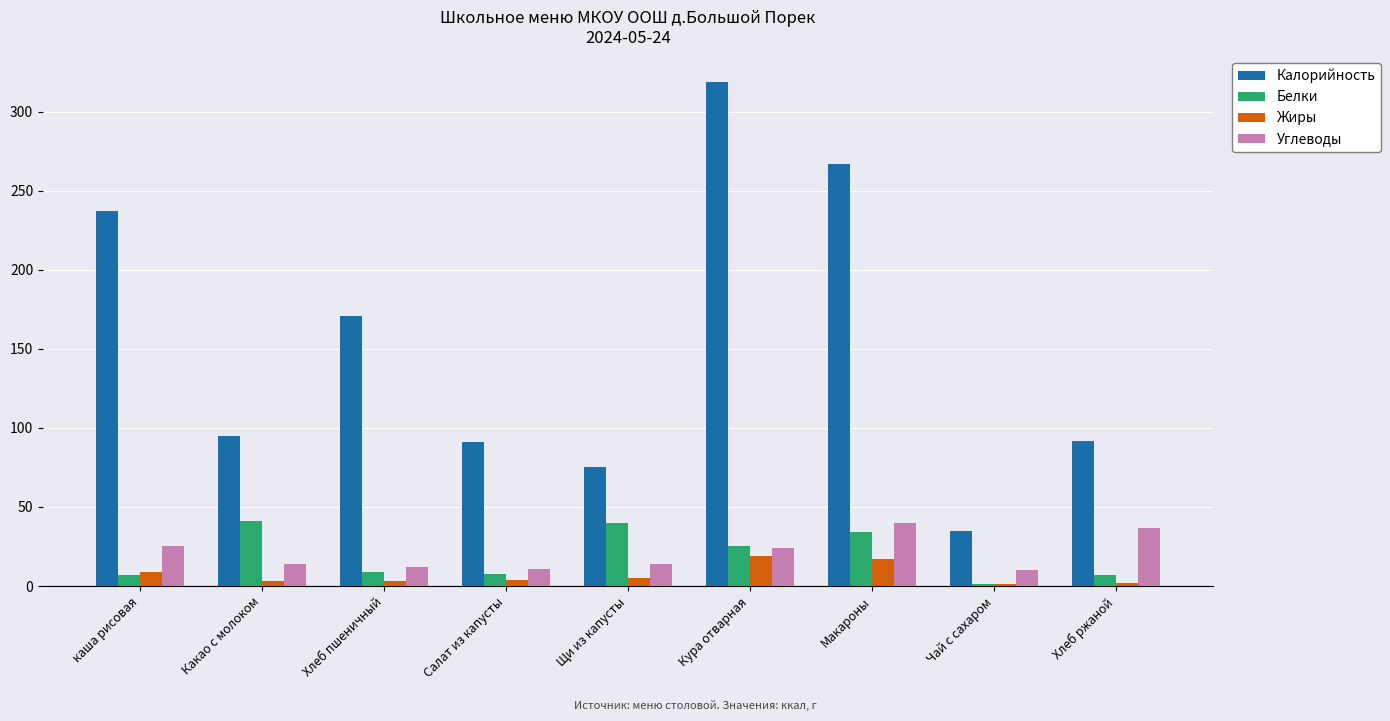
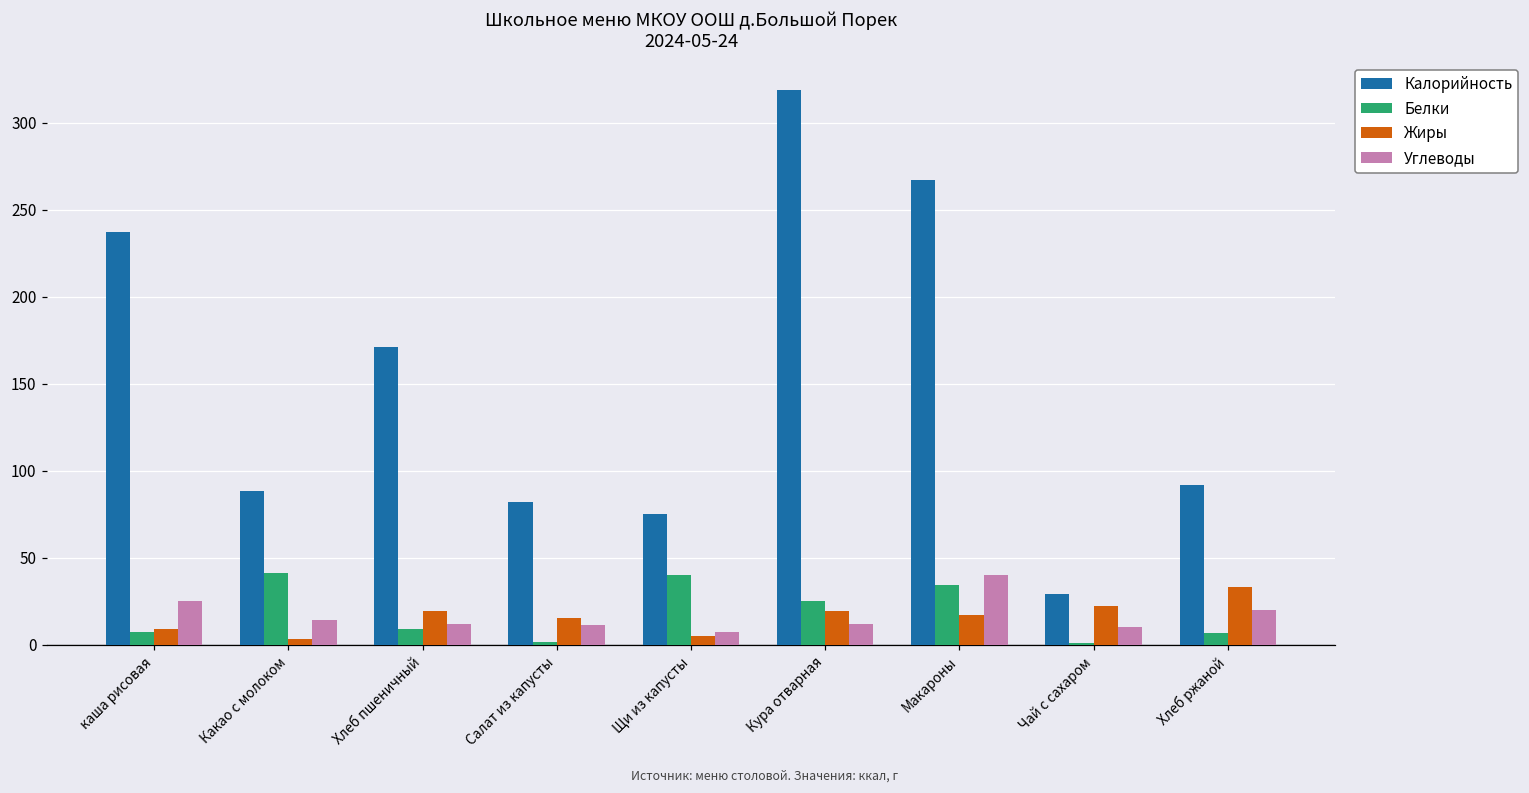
Калорийность, Какао с молоком: 95 -> 88
Жиры, Хлеб пшеничный: 3 -> 19
Калорийность, Салат из капусты: 91 -> 82
Белки, Салат из капусты: 8 -> 2
Жиры, Салат из капусты: 4 -> 15
Углеводы, Щи из капусты: 14 -> 7
Углеводы, Кура отварная: 24 -> 12
Калорийность, Чай с сахаром: 35 -> 29
Жиры, Чай с сахаром: 1 -> 22
Жиры, Хлеб ржаной: 2 -> 33
Углеводы, Хлеб ржаной: 37 -> 20
